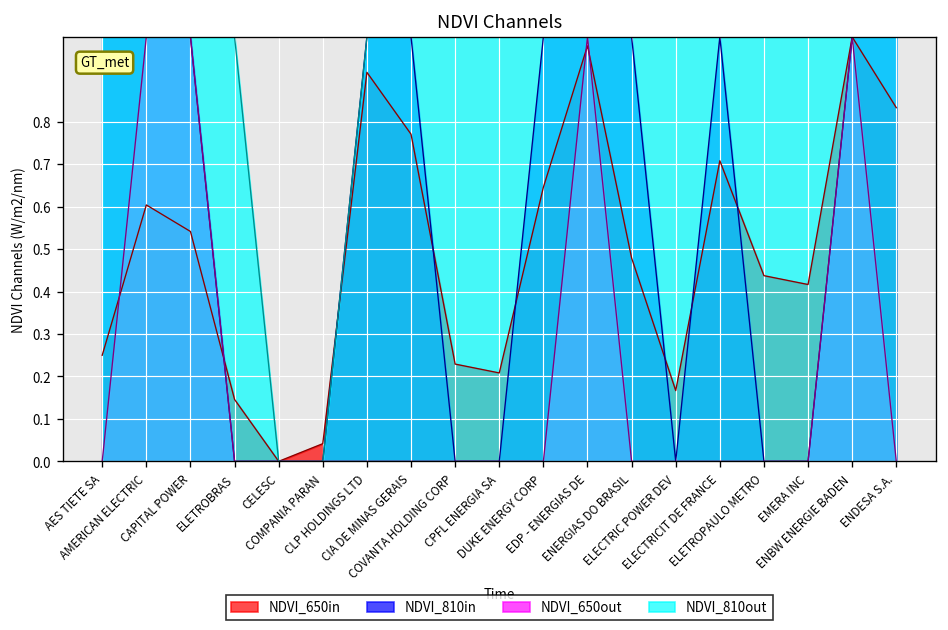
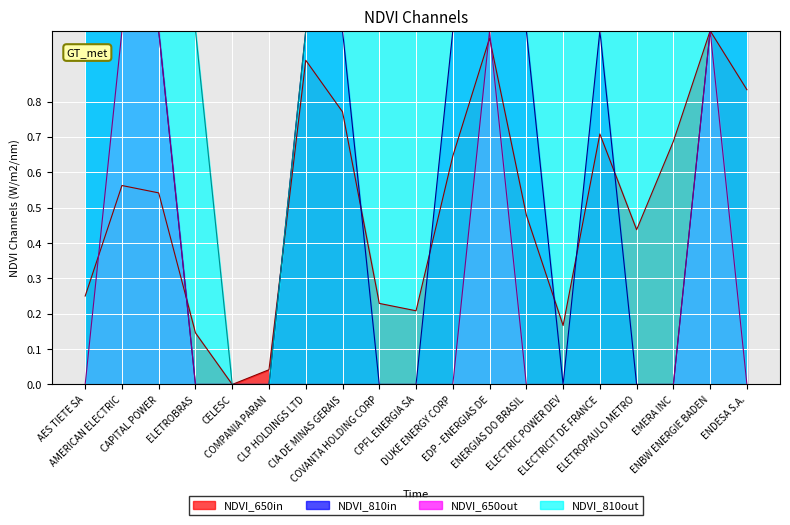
NDVI_650in, AMERICAN ELECTRIC: 0.60 -> 0.56
NDVI_650in, EMERA INC: 0.42 -> 0.69
